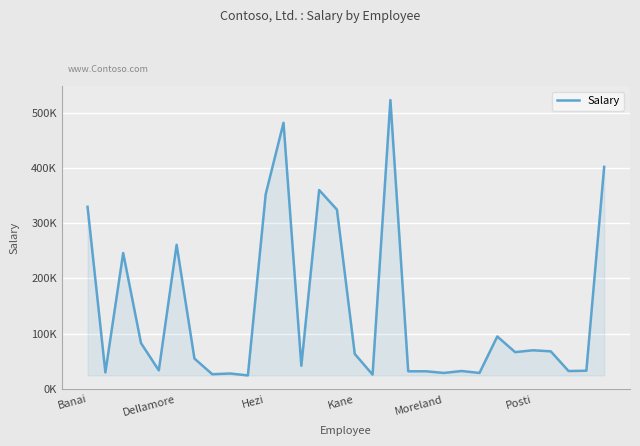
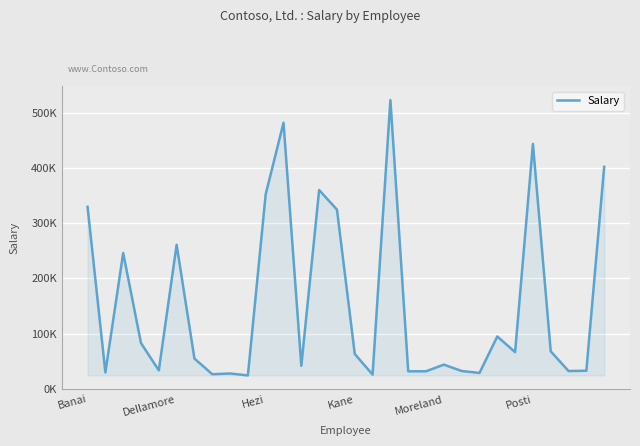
Moreland: 30000 -> 40000
Posti: 70000 -> 440000
